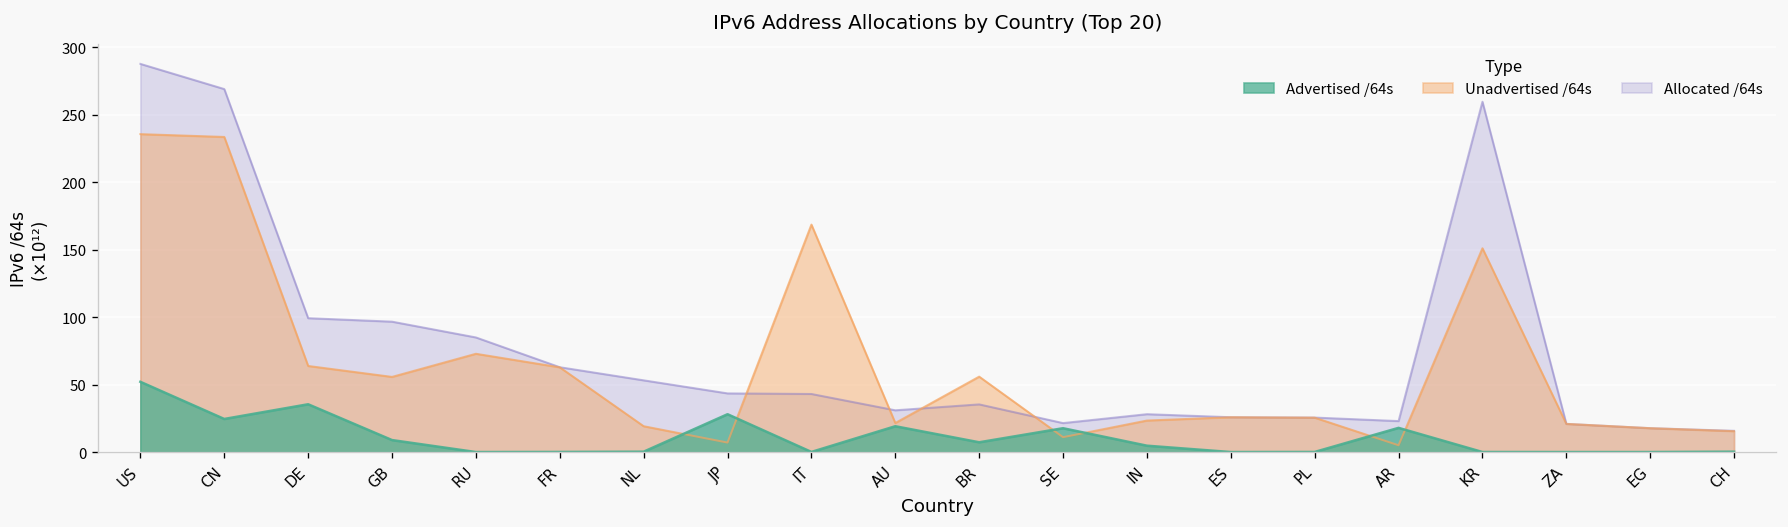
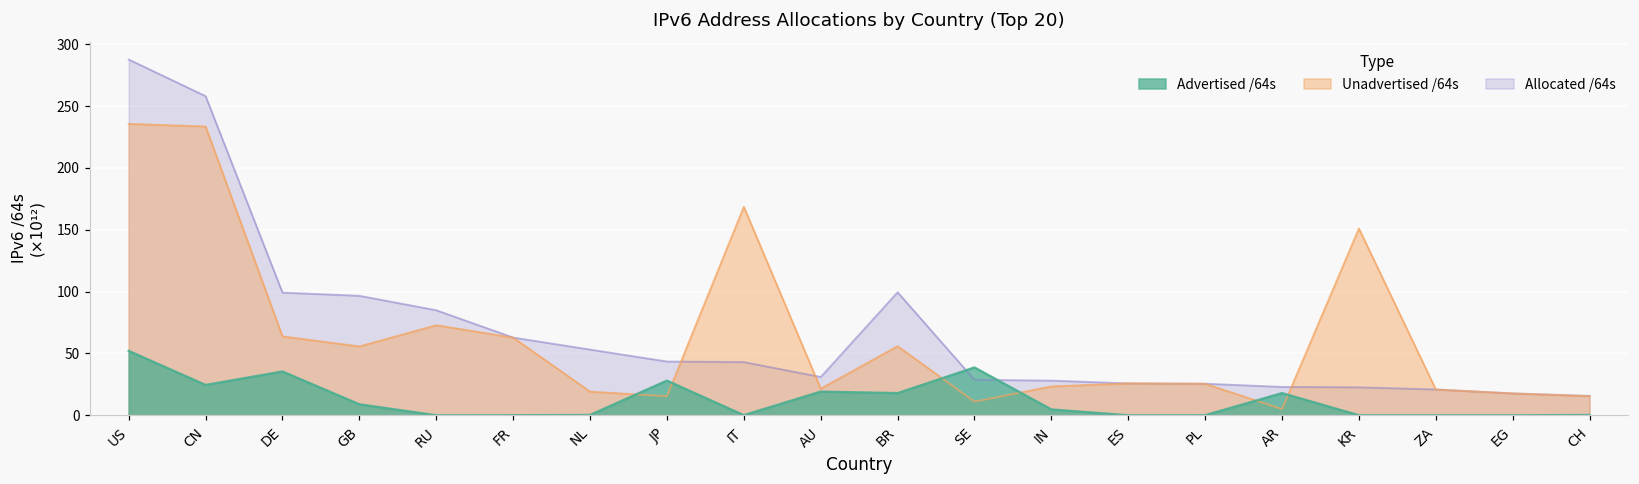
Allocated /64s, CN: 269 -> 258
Unadvertised /64s, JP: 7 -> 15
Allocated /64s, BR: 35 -> 99
Advertised /64s, BR: 7 -> 18
Allocated /64s, SE: 21 -> 29
Advertised /64s, SE: 18 -> 39
Allocated /64s, KR: 260 -> 23
